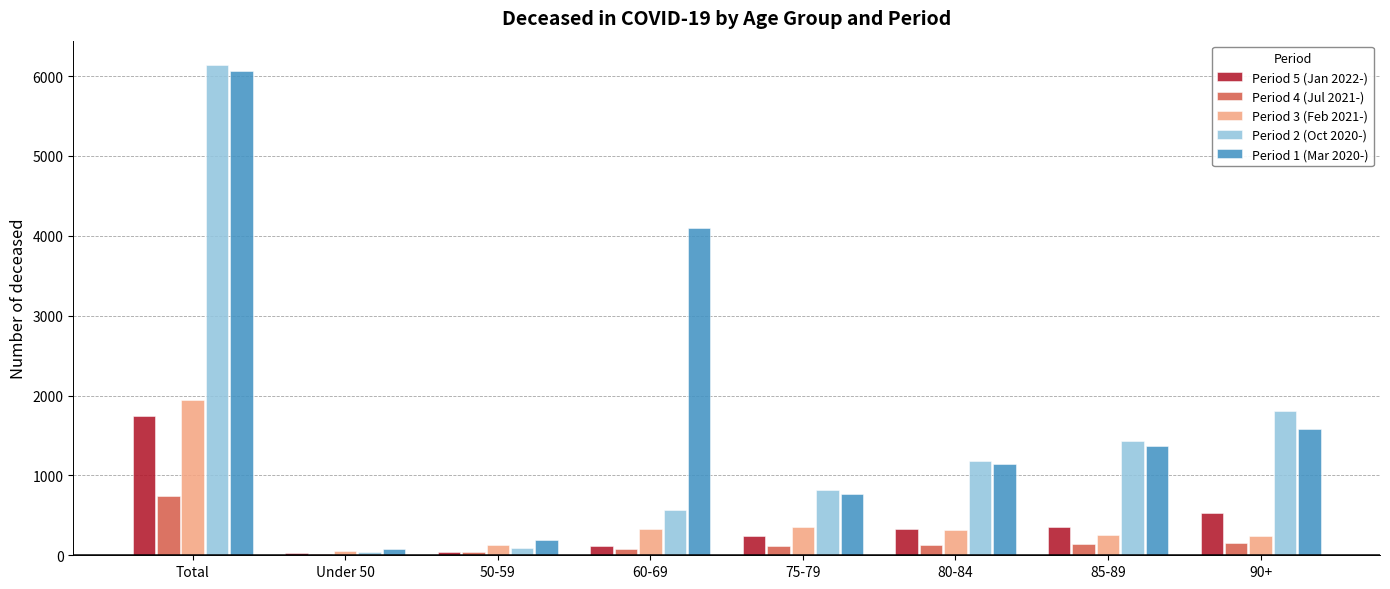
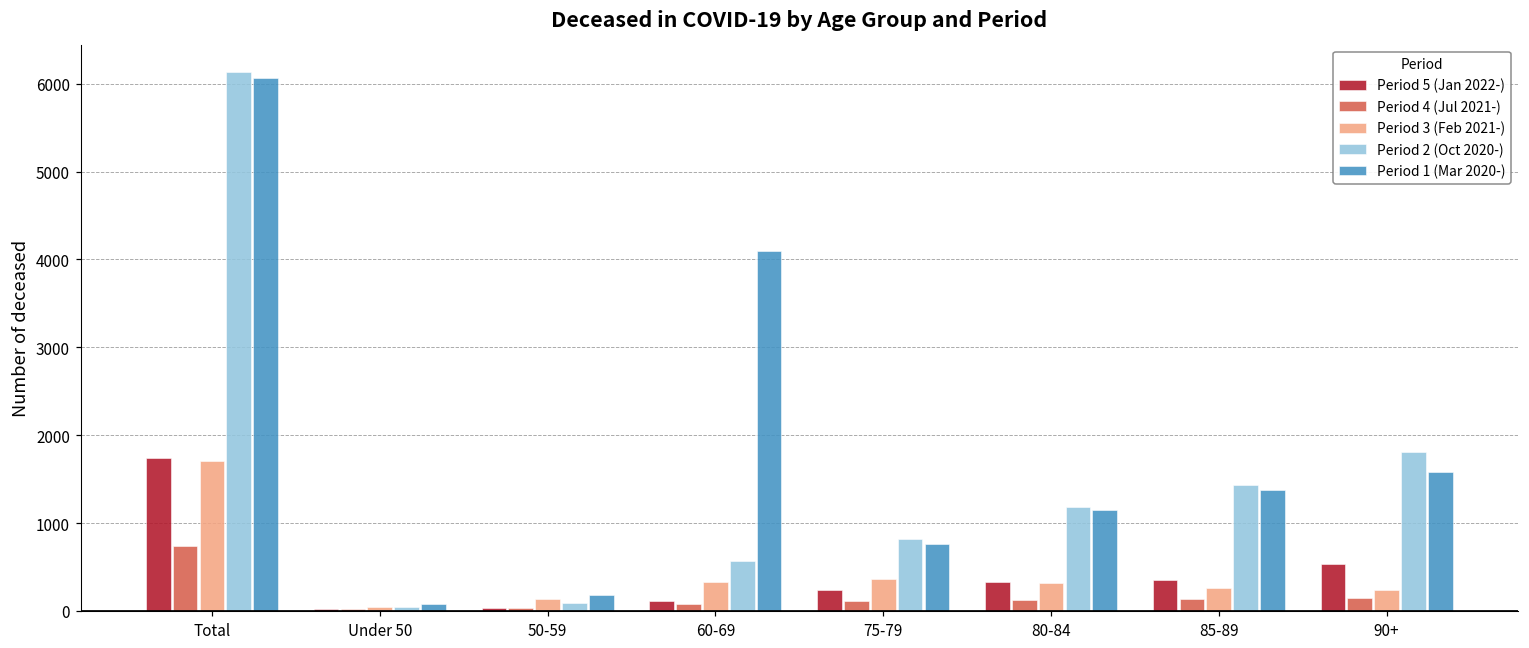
Period 3 (Feb 2021-), Total: 2000 -> 1700
